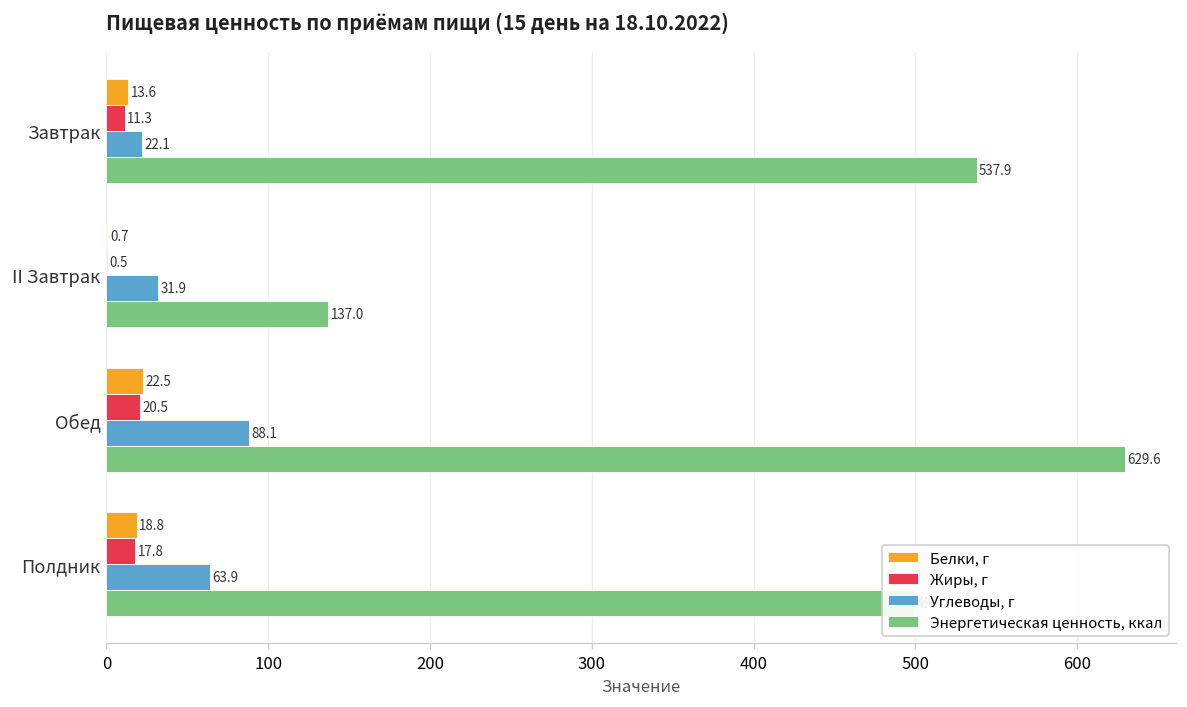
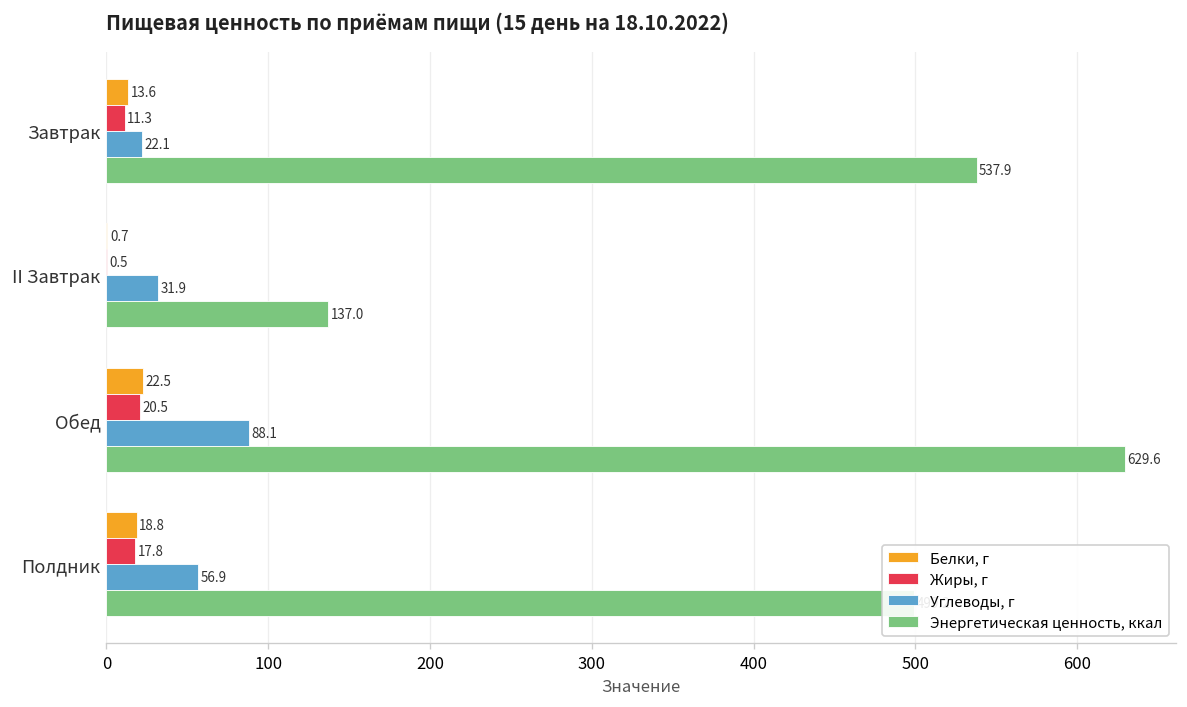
Углеводы, г, Полдник: 63.9 -> 56.9
